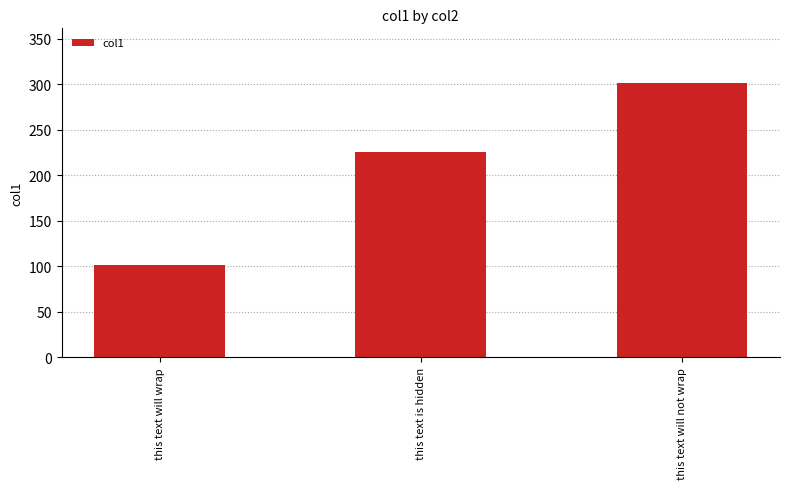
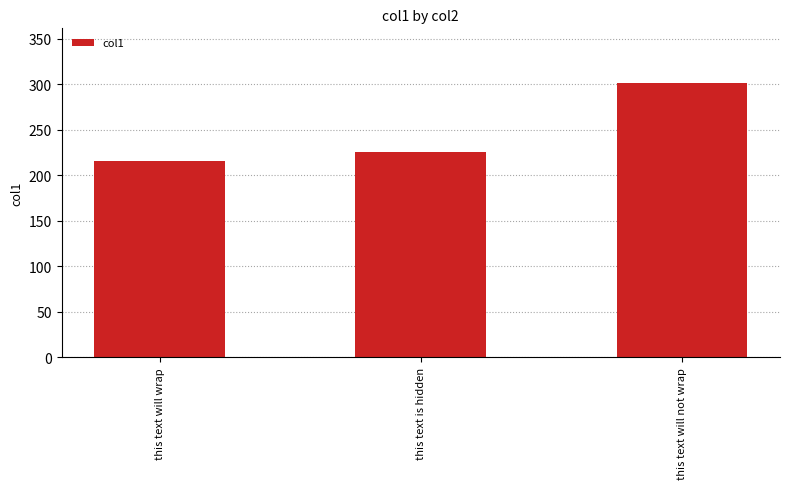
this text will wrap: 100 -> 220
